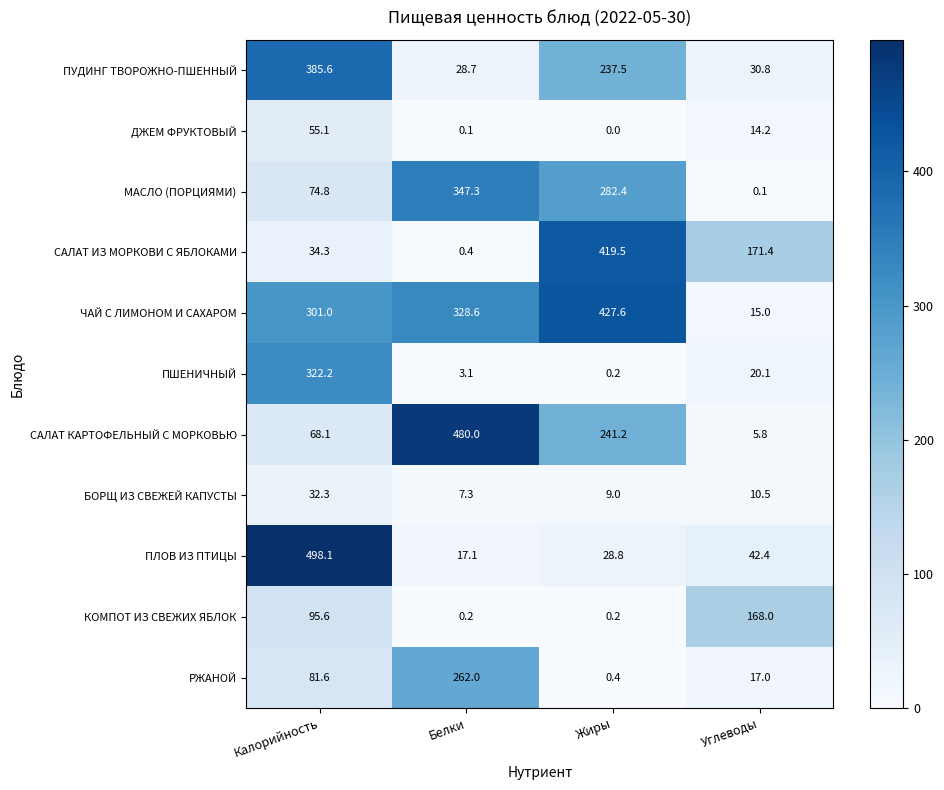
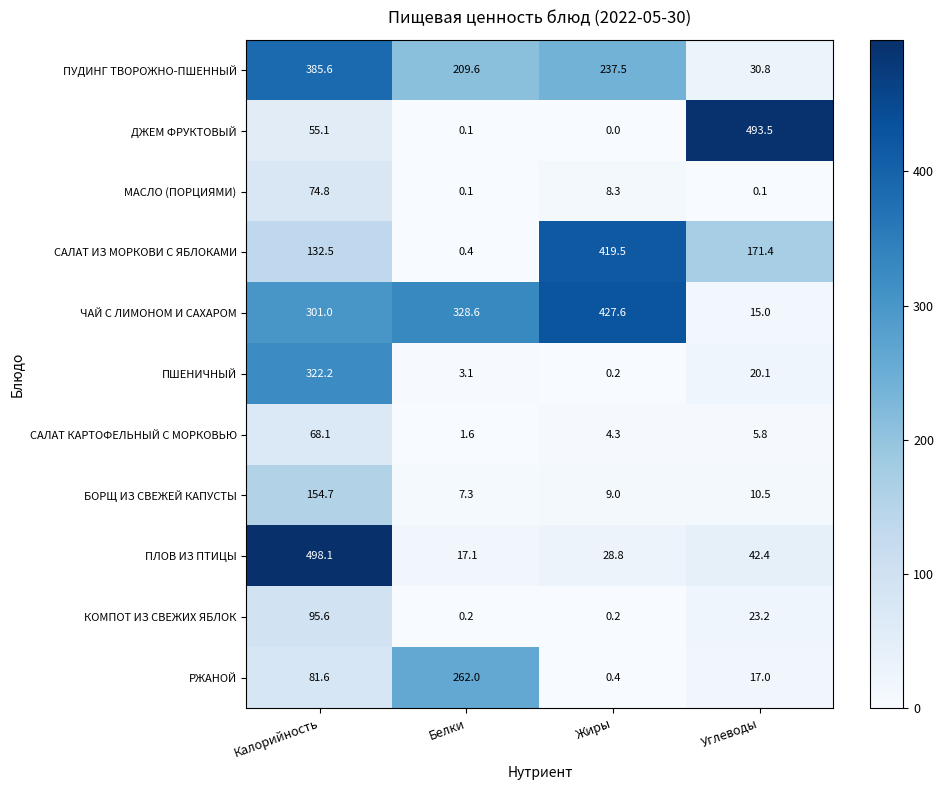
ПУДИНГ ТВОРОЖНО-ПШЕННЫЙ, Белки: 28.7 -> 209.6
ДЖЕМ ФРУКТОВЫЙ, Углеводы: 14.2 -> 493.5
МАСЛО (ПОРЦИЯМИ), Белки: 347.3 -> 0.1
МАСЛО (ПОРЦИЯМИ), Жиры: 282.4 -> 8.3
САЛАТ ИЗ МОРКОВИ С ЯБЛОКАМИ, Калорийность: 34.3 -> 132.5
САЛАТ КАРТОФЕЛЬНЫЙ С МОРКОВЬЮ, Белки: 480.0 -> 1.6
САЛАТ КАРТОФЕЛЬНЫЙ С МОРКОВЬЮ, Жиры: 241.2 -> 4.3
БОРЩ ИЗ СВЕЖЕЙ КАПУСТЫ, Калорийность: 32.3 -> 154.7
КОМПОТ ИЗ СВЕЖИХ ЯБЛОК, Углеводы: 168.0 -> 23.2
